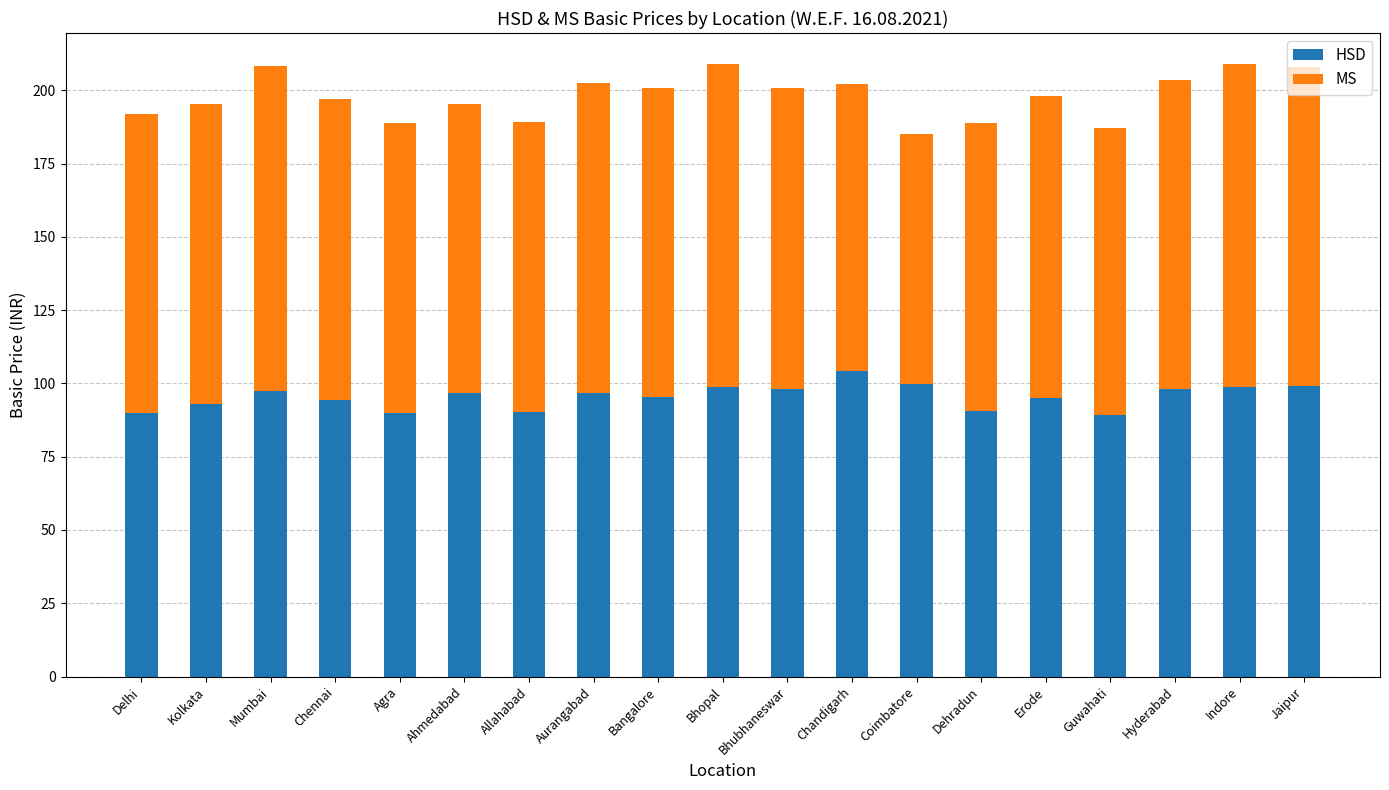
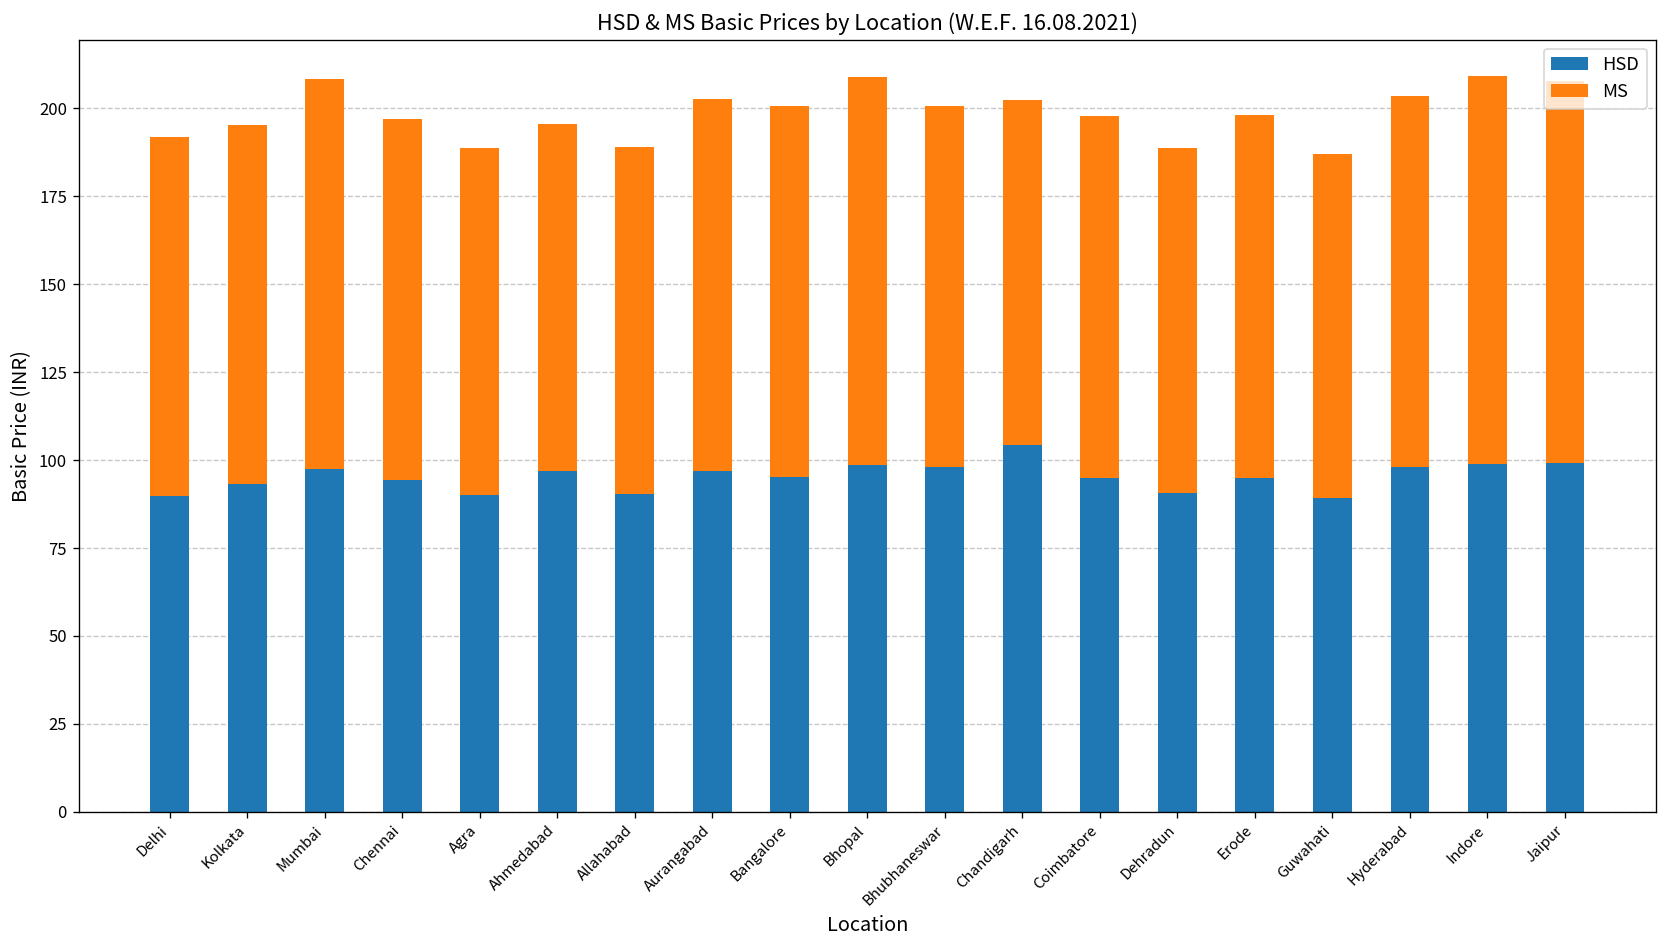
HSD, Coimbatore: 100 -> 95
MS, Coimbatore: 85 -> 103
